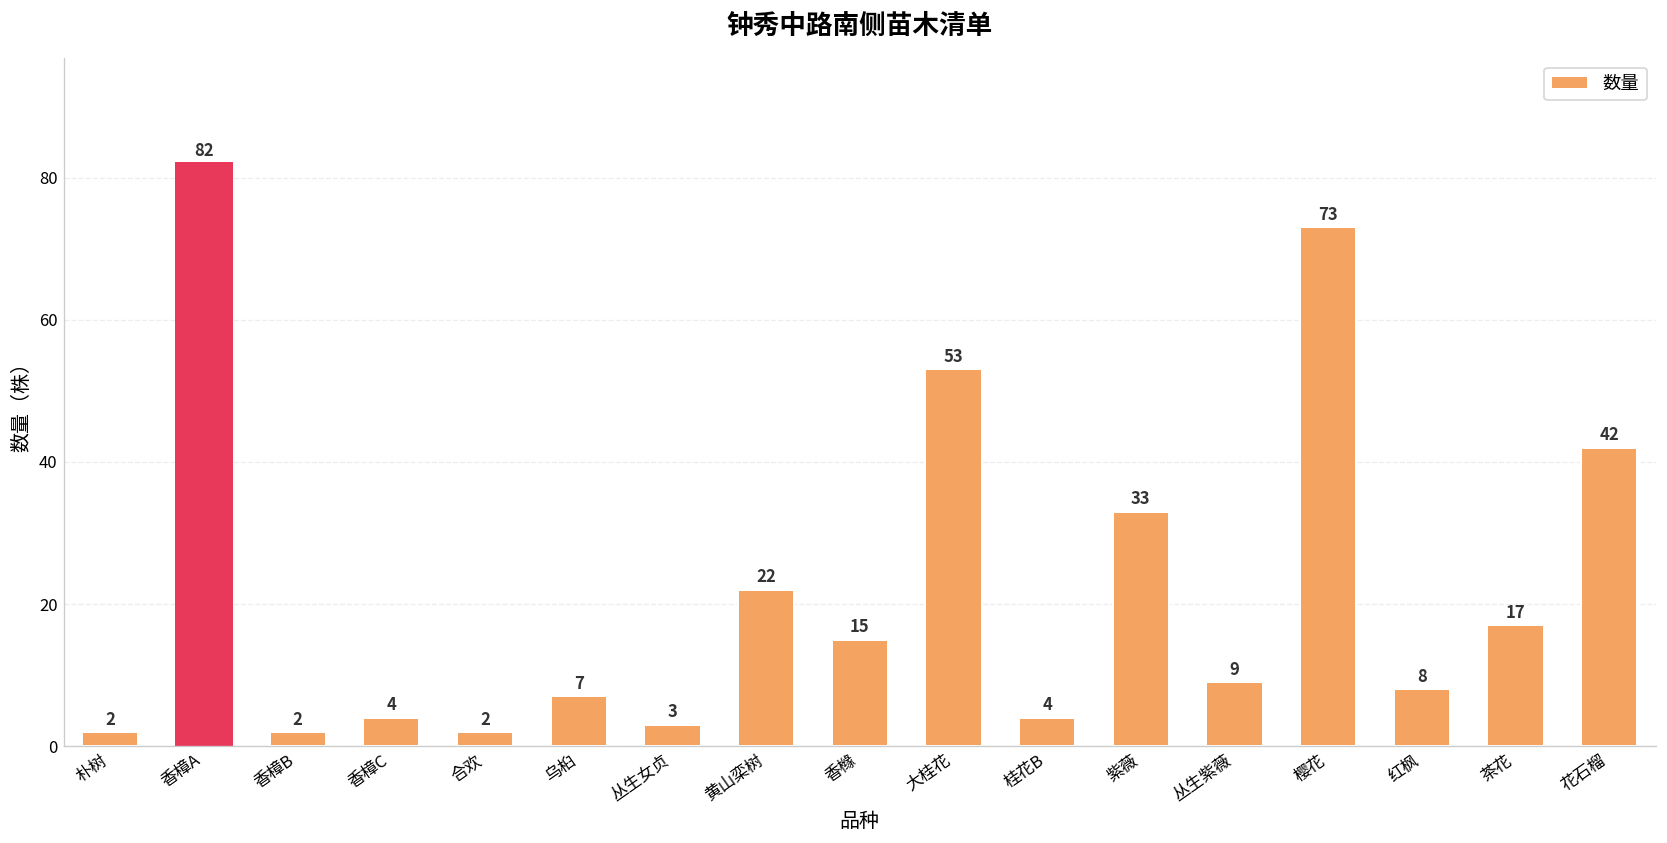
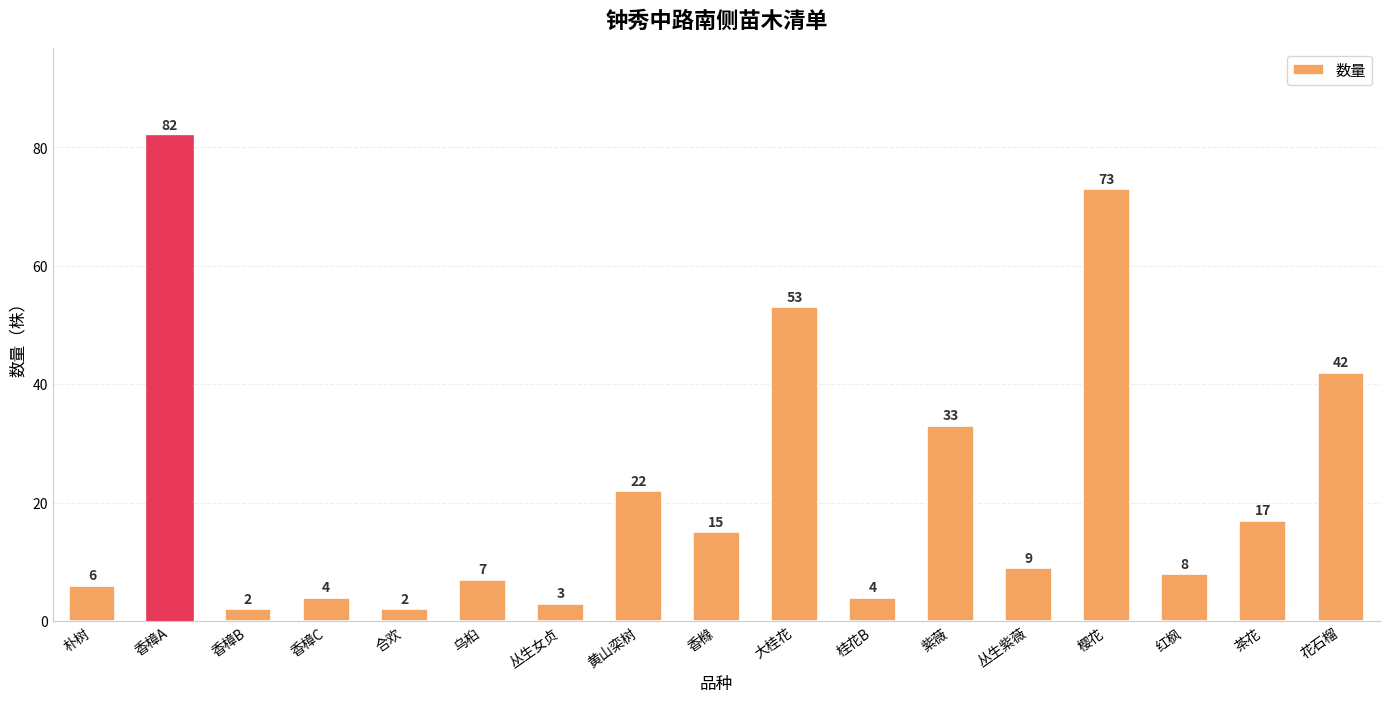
朴树: 2 -> 6
